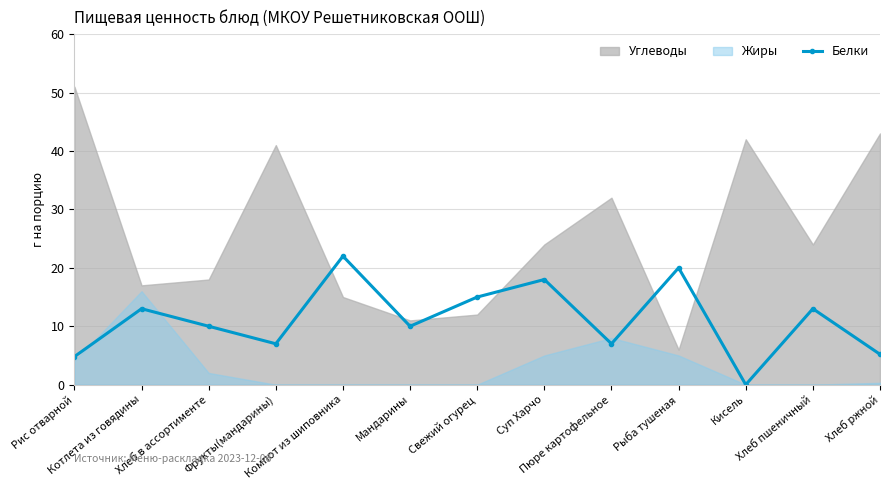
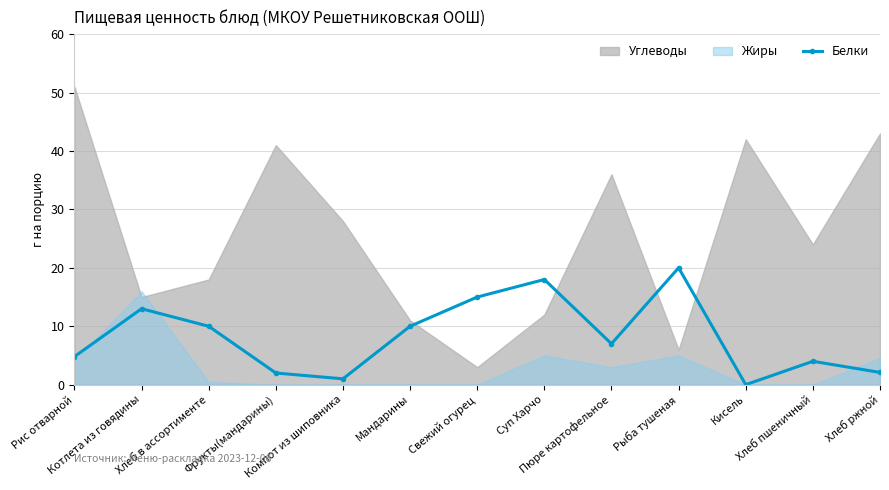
Углеводы, Котлета из говядины: 17 -> 15
Жиры, Хлеб в ассортименте: 2 -> 0
Белки, Фрукты(мандарины): 7 -> 2
Белки, Компот из шиповника: 22 -> 1
Углеводы, Компот из шиповника: 15 -> 28
Углеводы, Свежий огурец: 12 -> 3
Углеводы, Суп Харчо: 24 -> 12
Углеводы, Пюре картофельное: 32 -> 36
Жиры, Пюре картофельное: 8 -> 3
Белки, Хлеб пшеничный: 13 -> 4
Белки, Хлеб ржной: 5 -> 2
Жиры, Хлеб ржной: 0 -> 5
